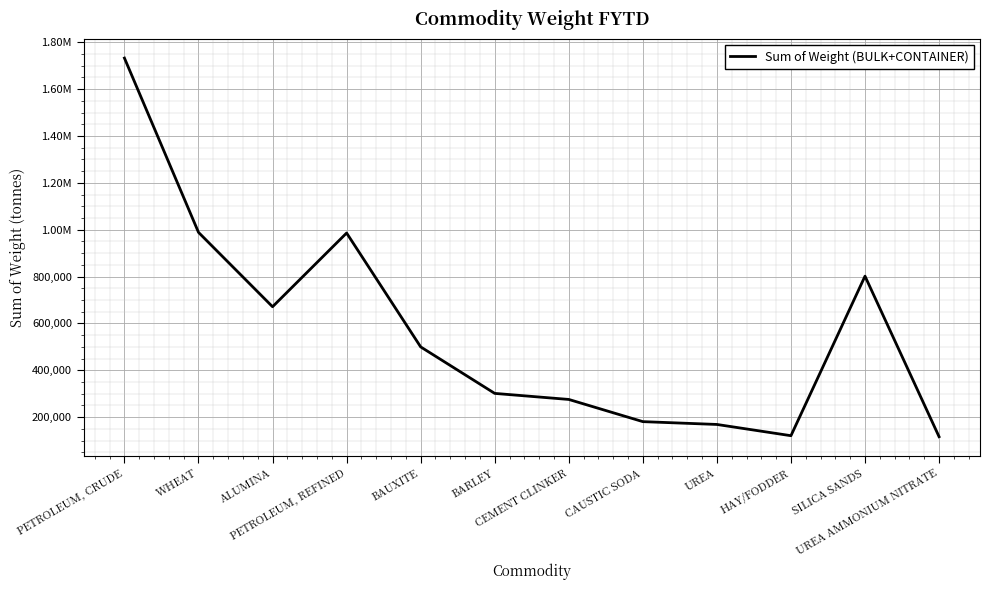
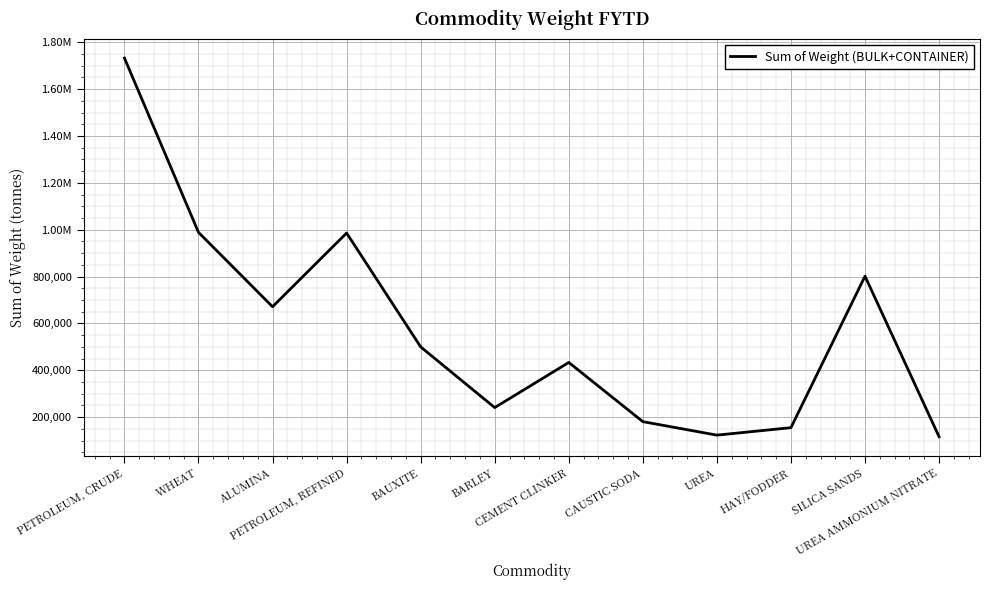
BARLEY: 300,000 -> 240,000
CEMENT CLINKER: 280,000 -> 430,000
UREA: 170,000 -> 120,000
HAY/FODDER: 120,000 -> 160,000
